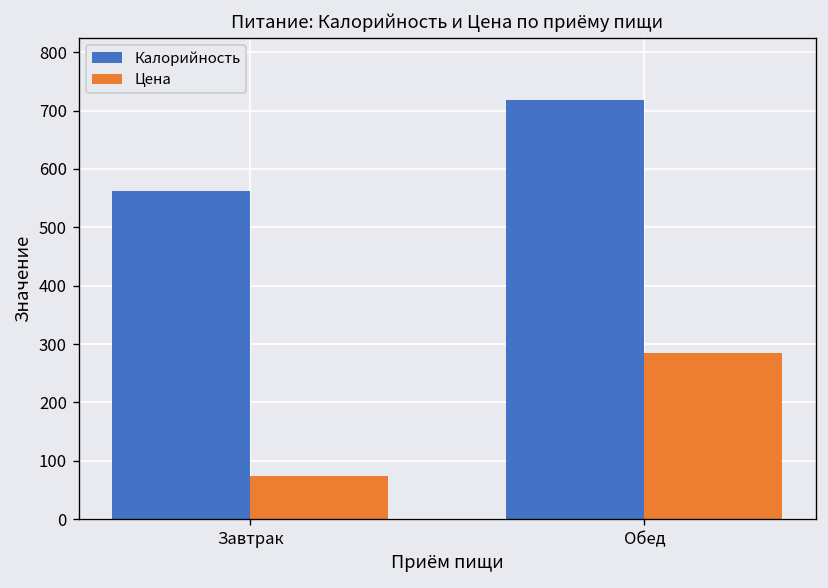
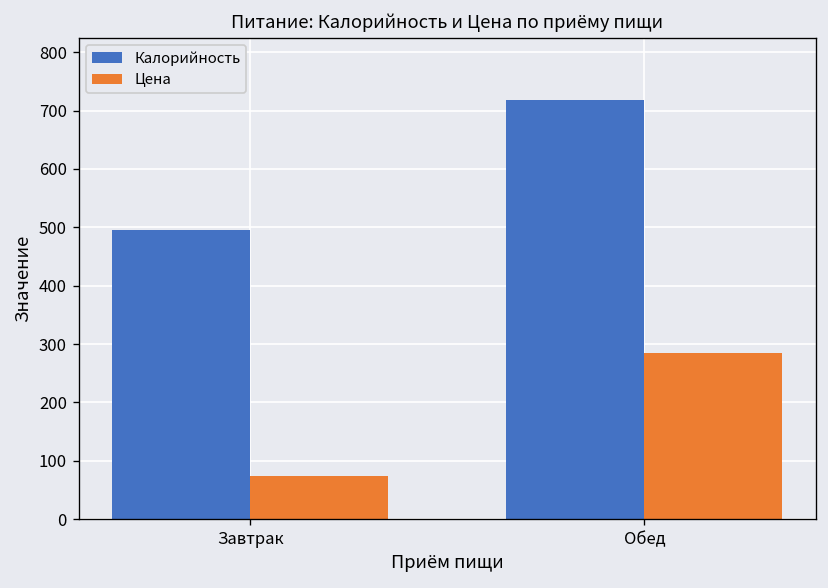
Калорийность, Завтрак: 560 -> 500
